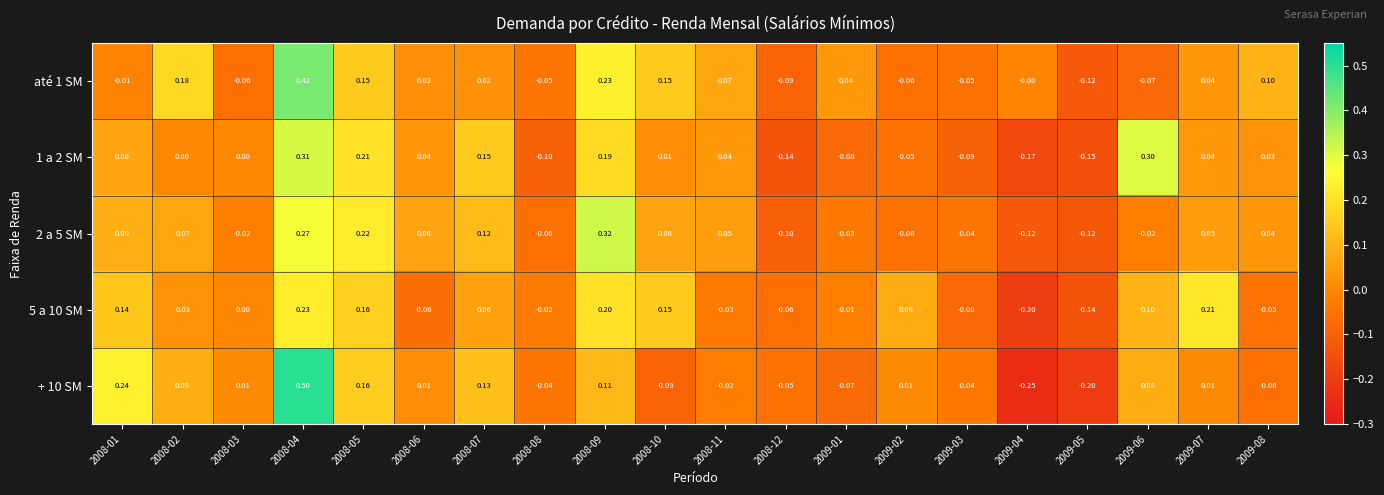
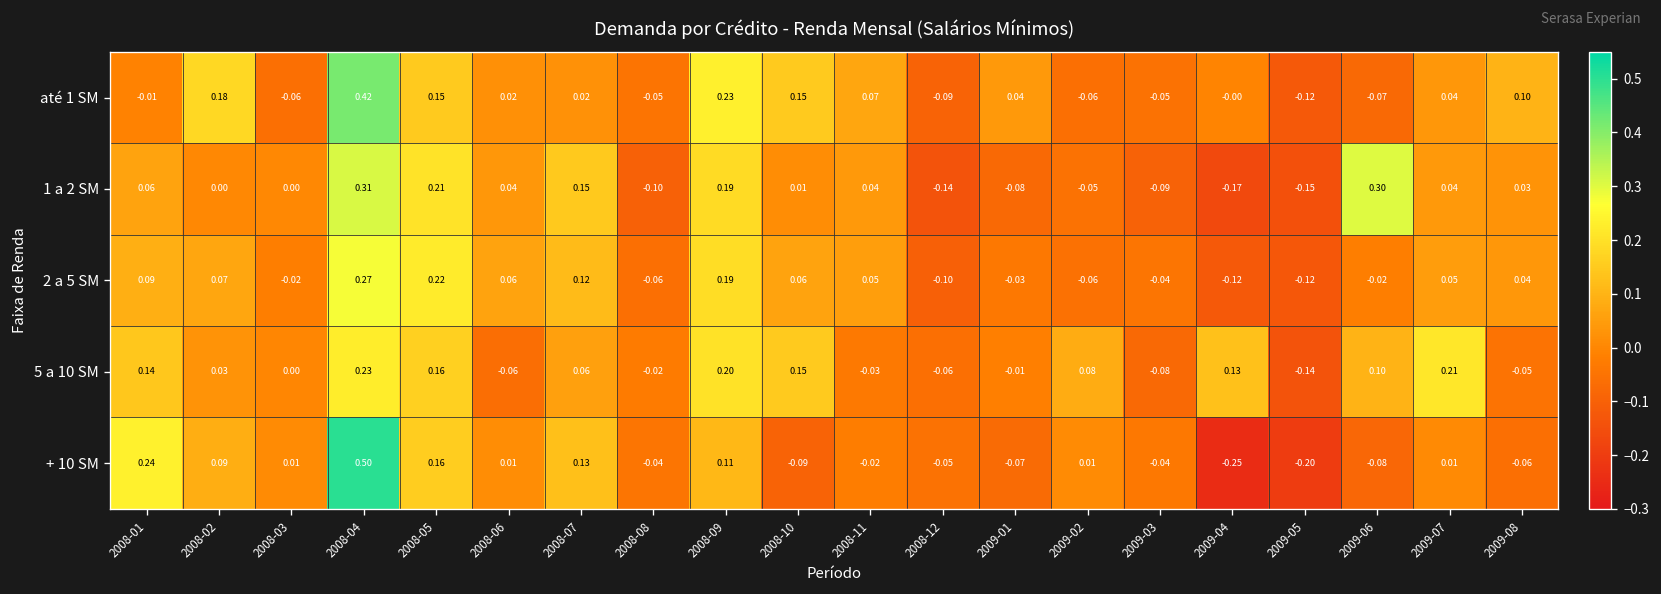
2 a 5 SM, 2008-09: 0.32 -> 0.19
5 a 10 SM, 2009-04: -0.20 -> 0.13
+ 10 SM, 2009-06: 0.08 -> -0.08
